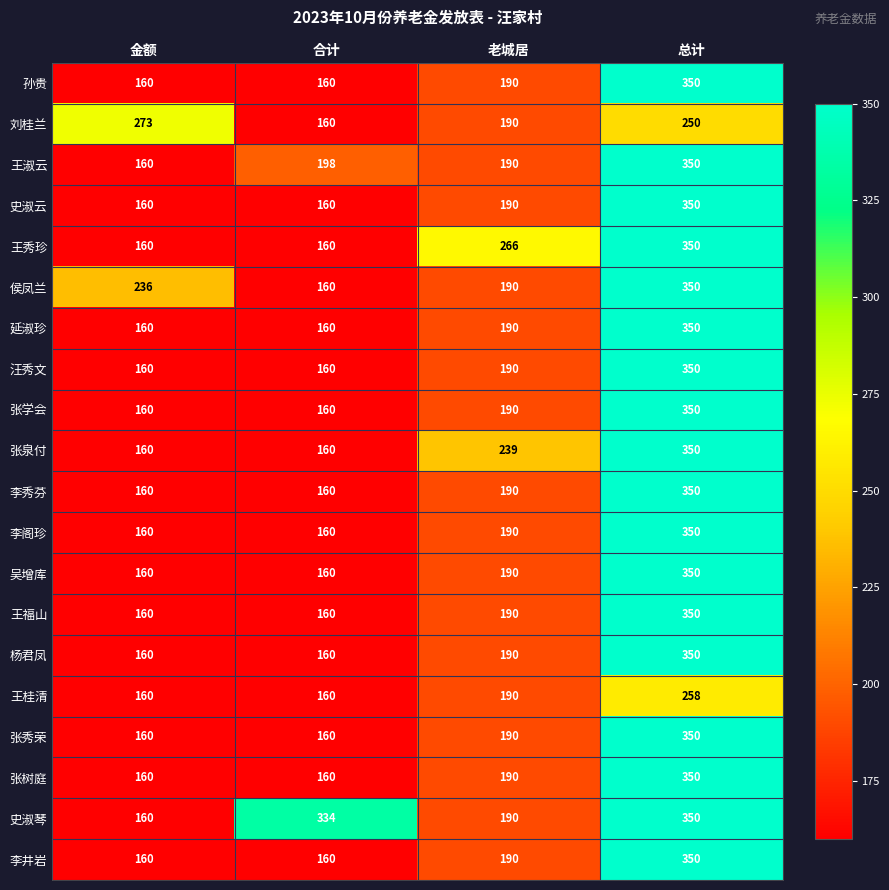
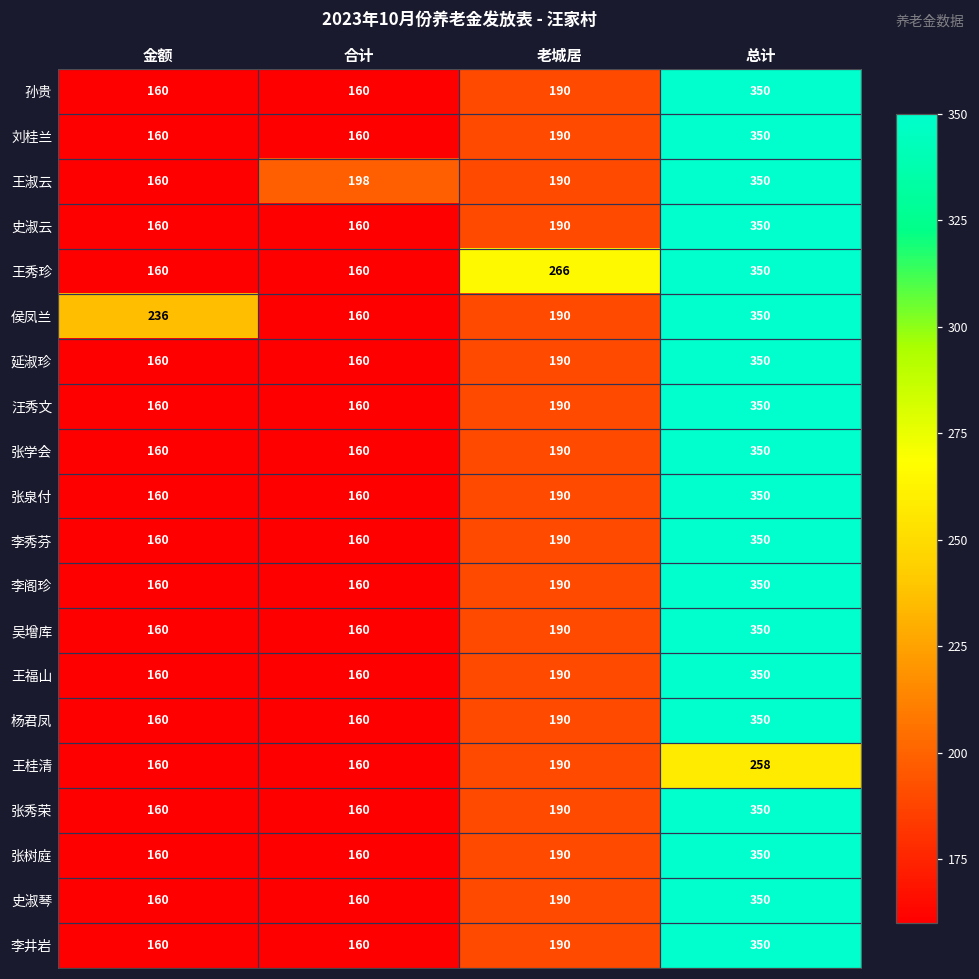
刘桂兰, 金额: 273 -> 160
刘桂兰, 总计: 250 -> 350
张泉付, 老城居: 239 -> 190
史淑琴, 合计: 334 -> 160
